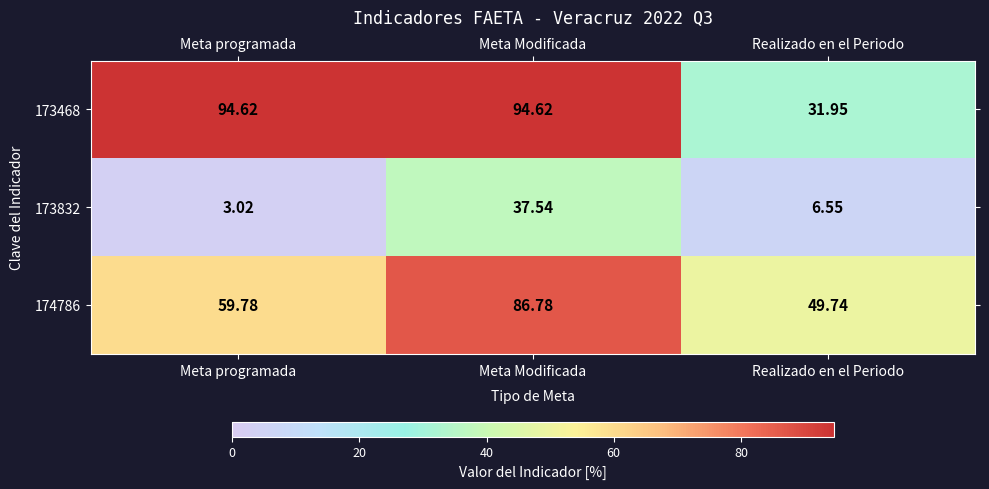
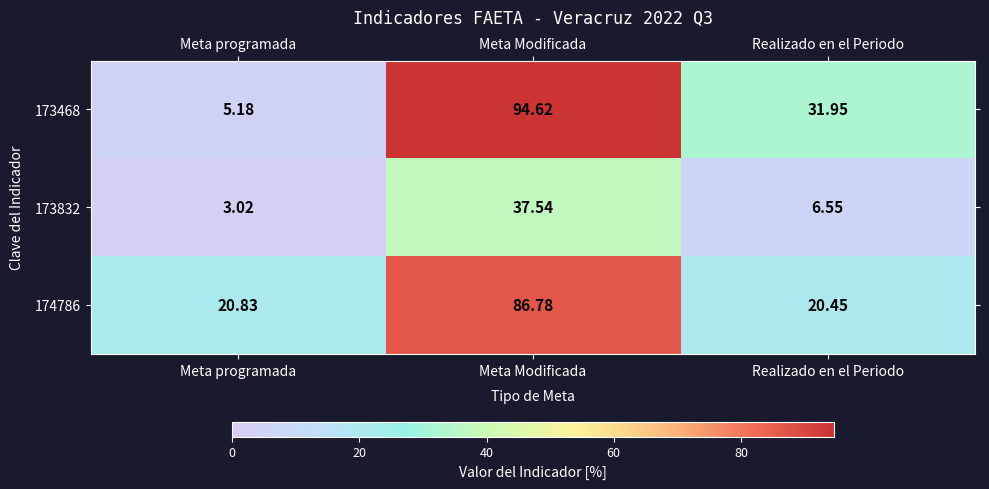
173468, Meta programada: 94.62 -> 5.18
174786, Meta programada: 59.78 -> 20.83
174786, Realizado en el Periodo: 49.74 -> 20.45
